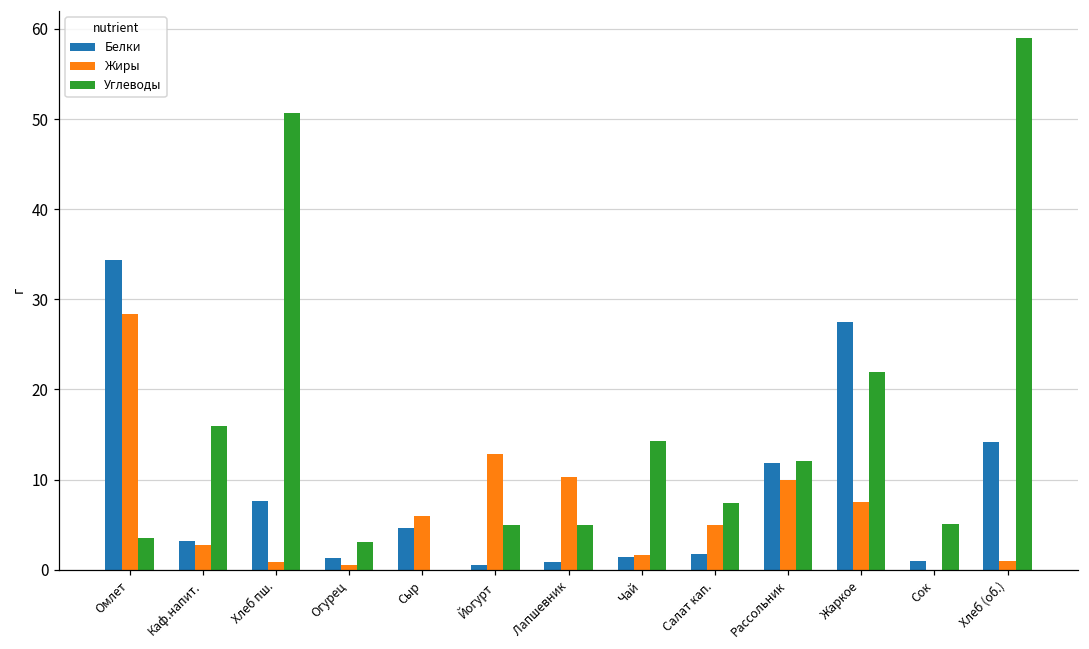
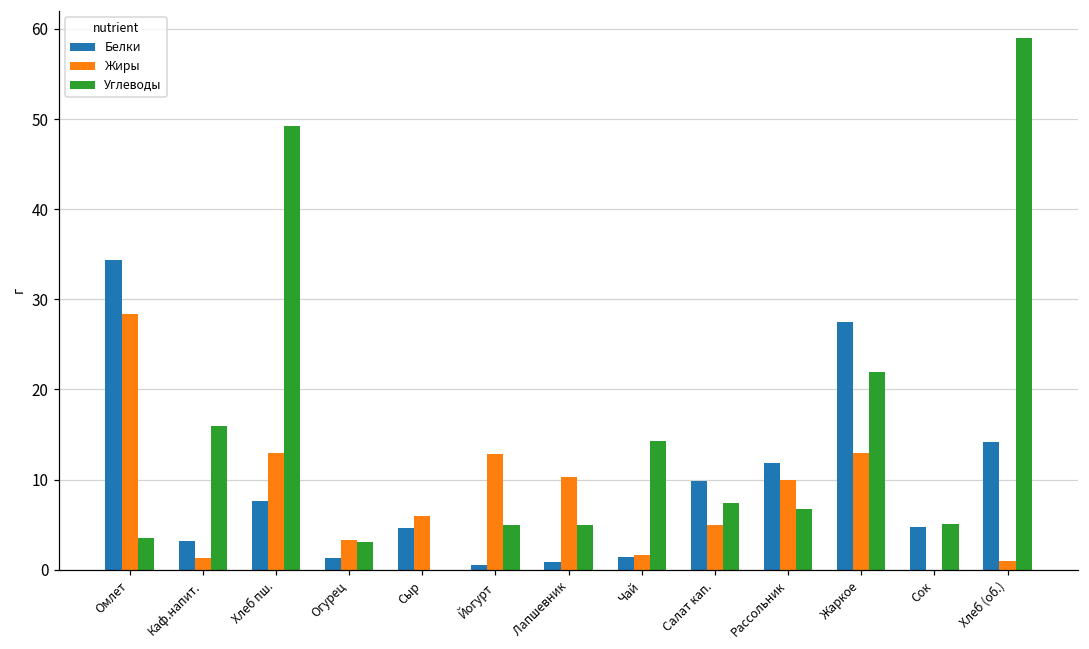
Жиры, Каф.напит.: 3 -> 1
Жиры, Хлеб пш.: 1 -> 13
Углеводы, Хлеб пш.: 51 -> 49
Жиры, Огурец: 1 -> 3
Белки, Салат кап.: 2 -> 10
Углеводы, Рассольник: 12 -> 7
Жиры, Жаркое: 7 -> 13
Белки, Сок: 1 -> 5
